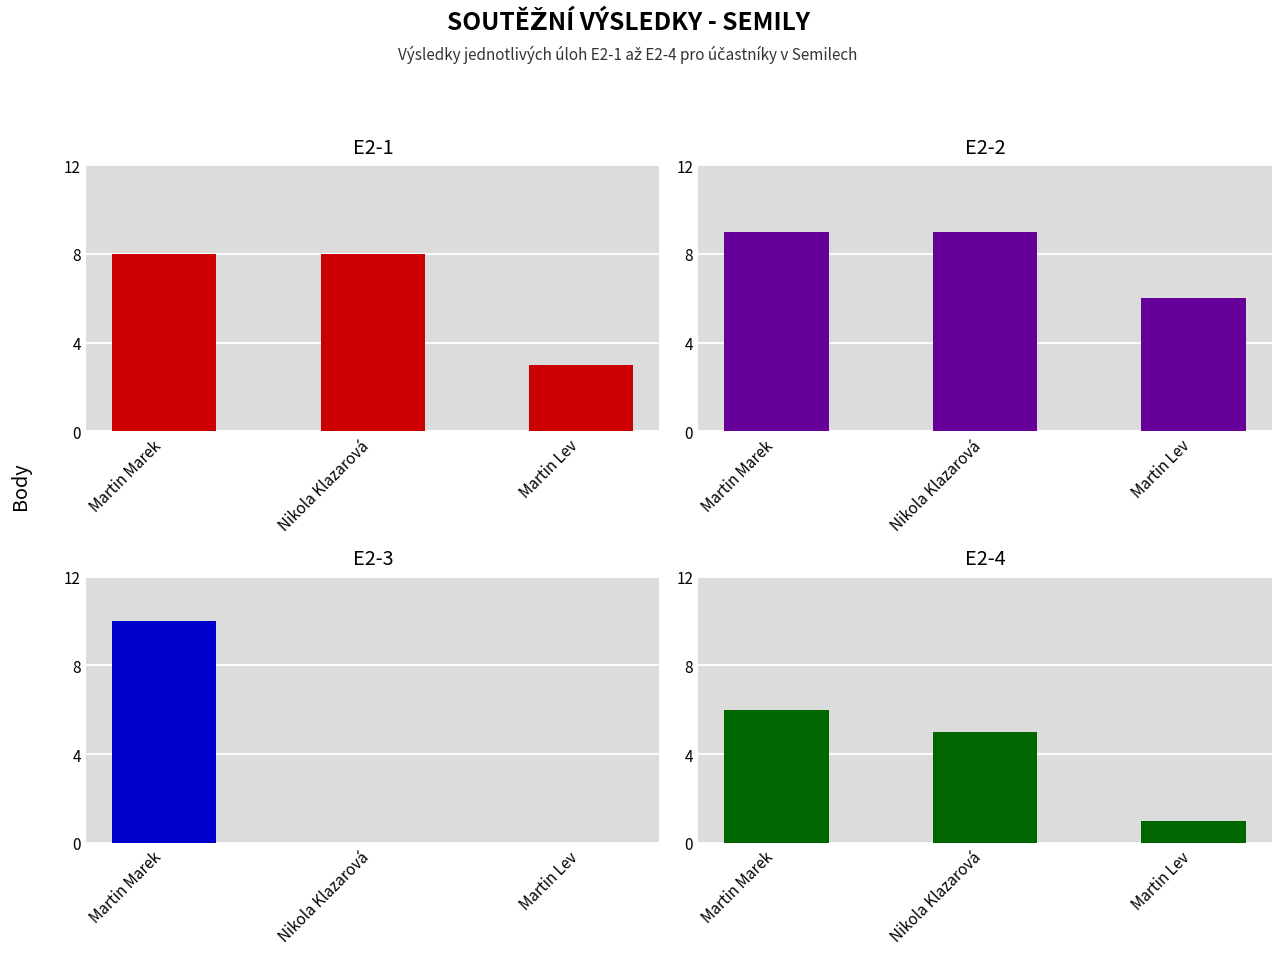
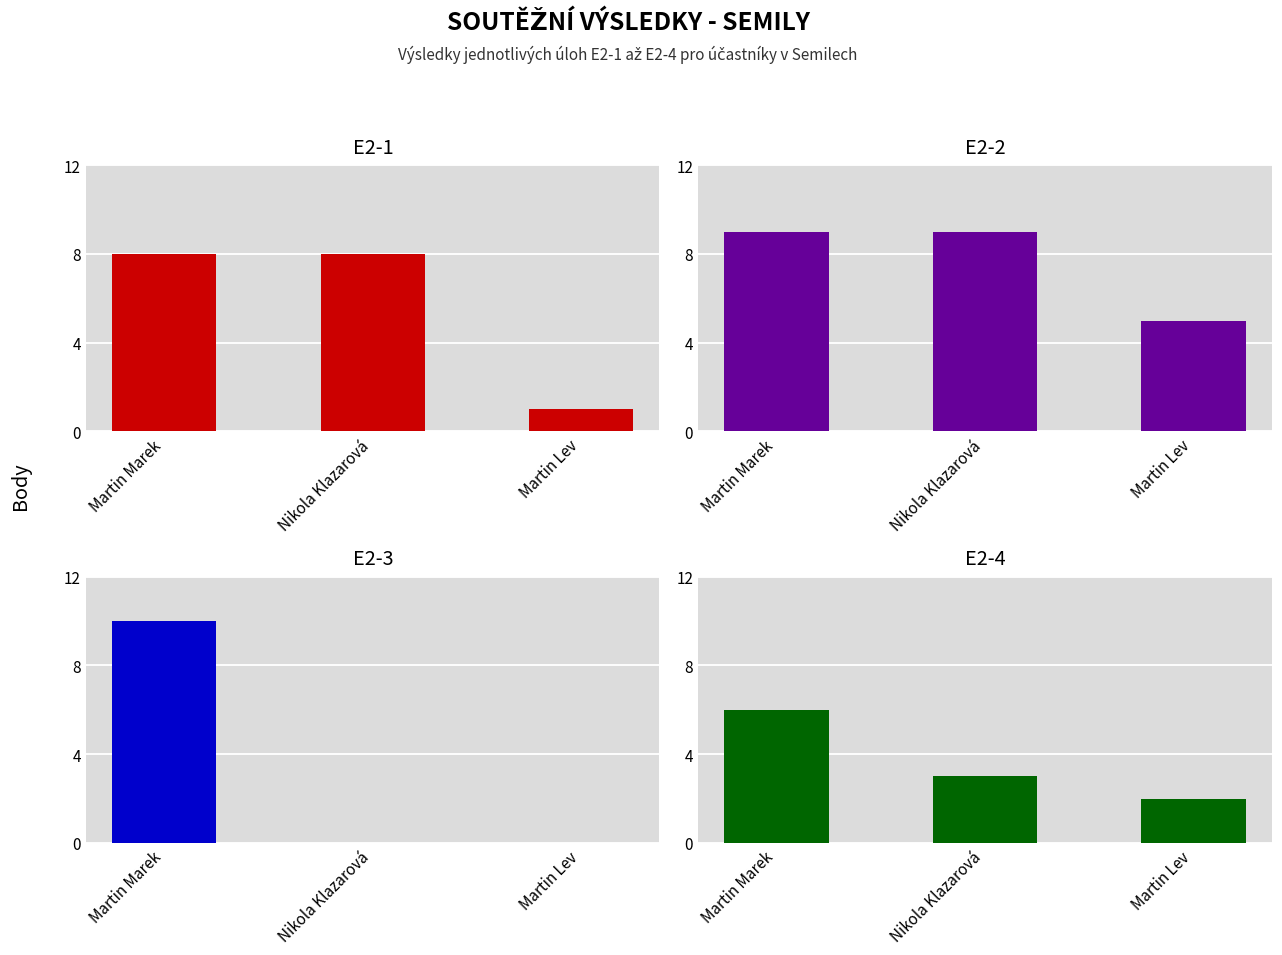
E2-1, Martin Lev: 3 -> 1
E2-2, Martin Lev: 6 -> 5
E2-4, Nikola Klazarová: 5 -> 3
E2-4, Martin Lev: 1 -> 2
